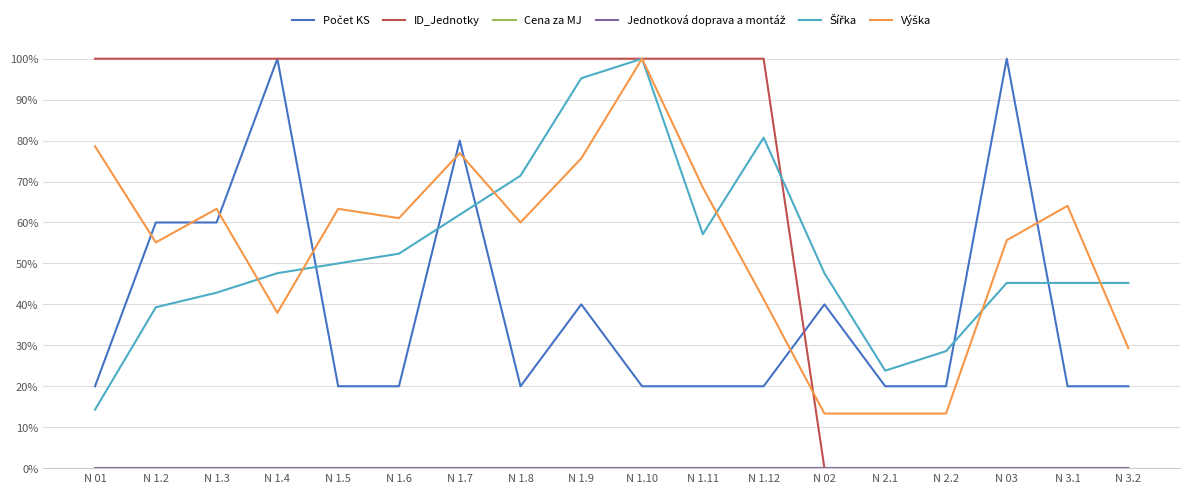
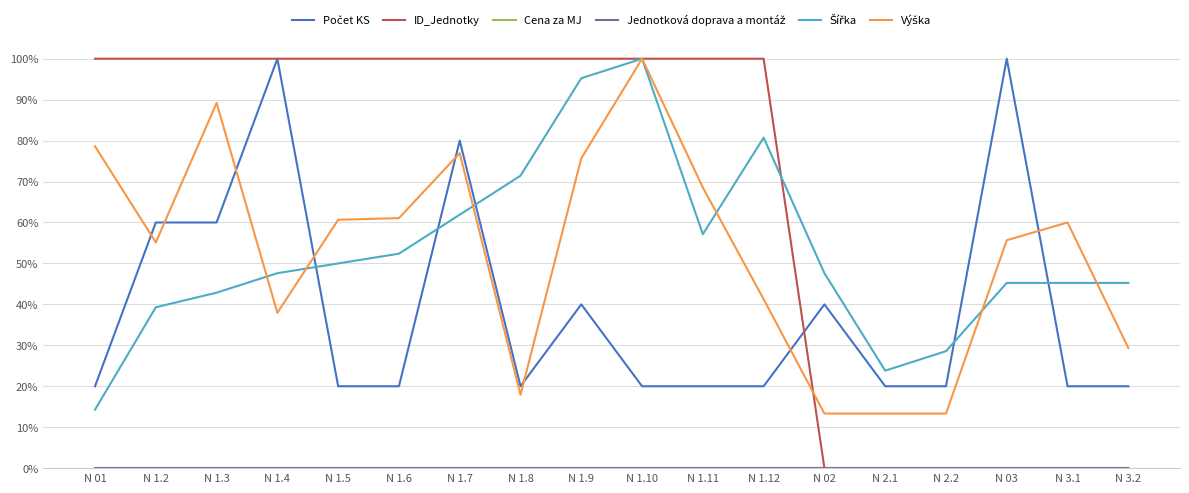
Výška, N 1.3: 63% -> 89%
Výška, N 1.5: 63% -> 61%
Výška, N 1.8: 60% -> 18%
Výška, N 3.1: 64% -> 60%
